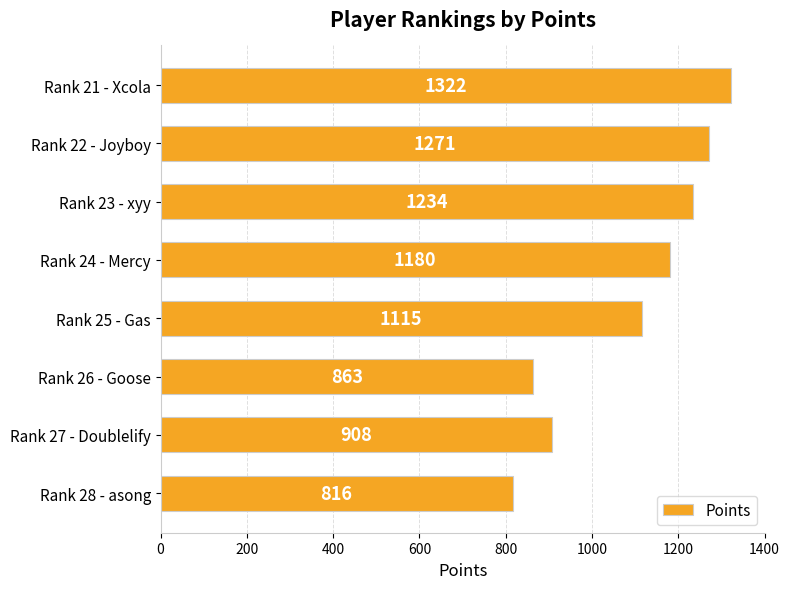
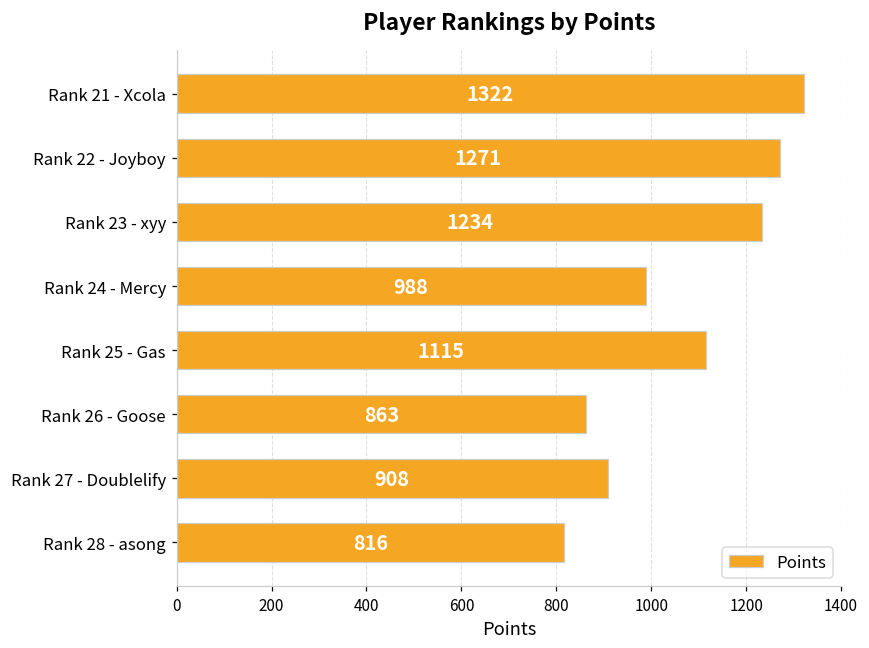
Rank 24 - Mercy: 1180 -> 988
